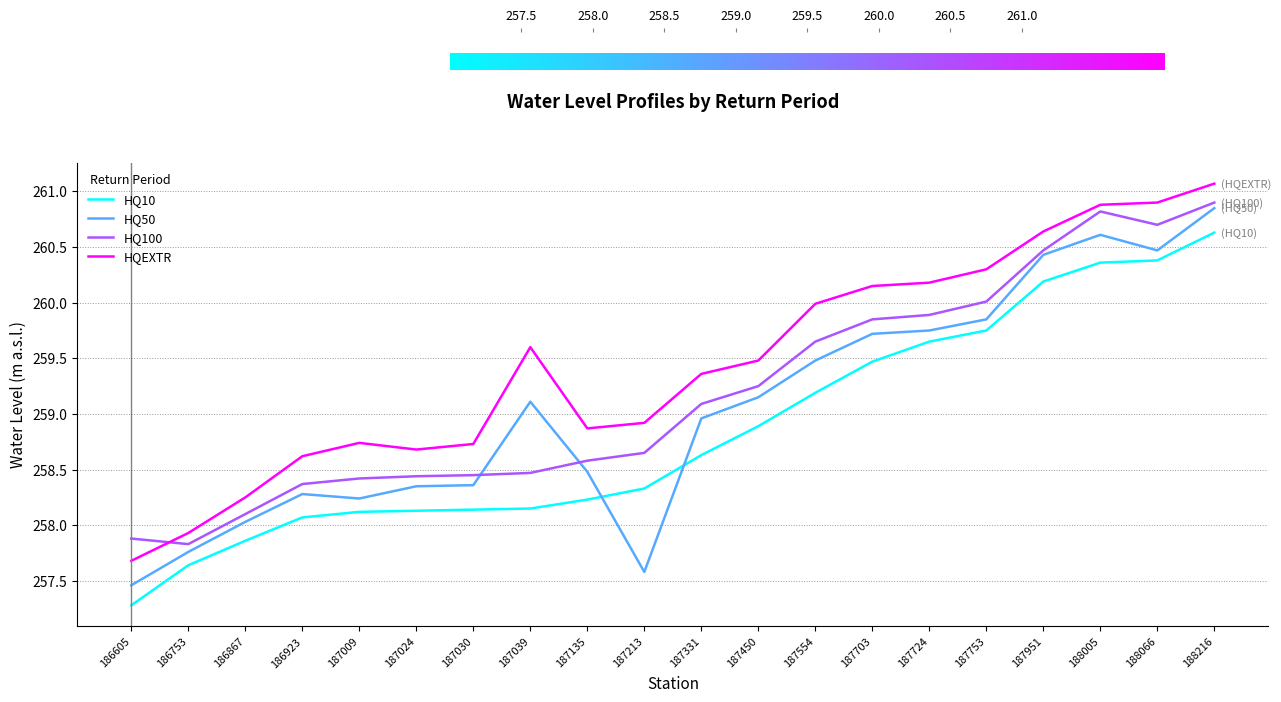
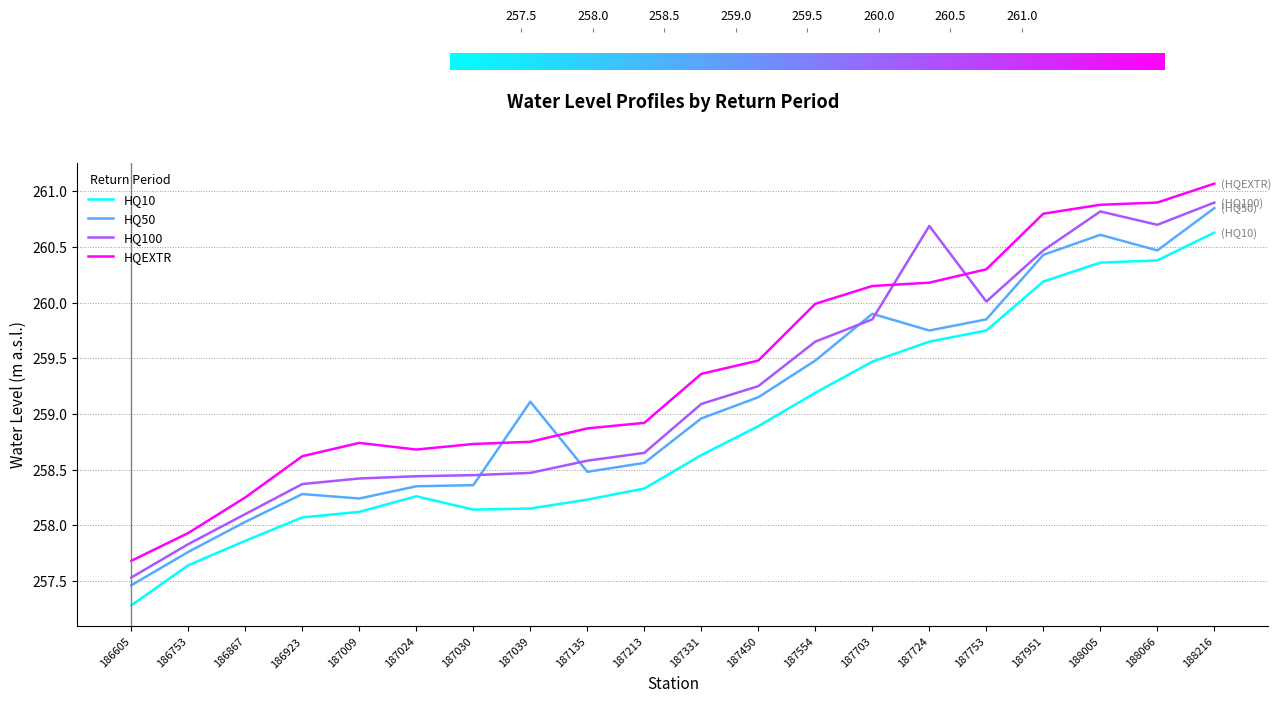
HQ100, 186605: 257.88 -> 257.53
HQ10, 187024: 258.13 -> 258.26
HQEXTR, 187039: 259.60 -> 258.75
HQ50, 187213: 257.58 -> 258.56
HQ50, 187703: 259.72 -> 259.90
HQ100, 187724: 259.89 -> 260.69
HQEXTR, 187951: 260.64 -> 260.80
